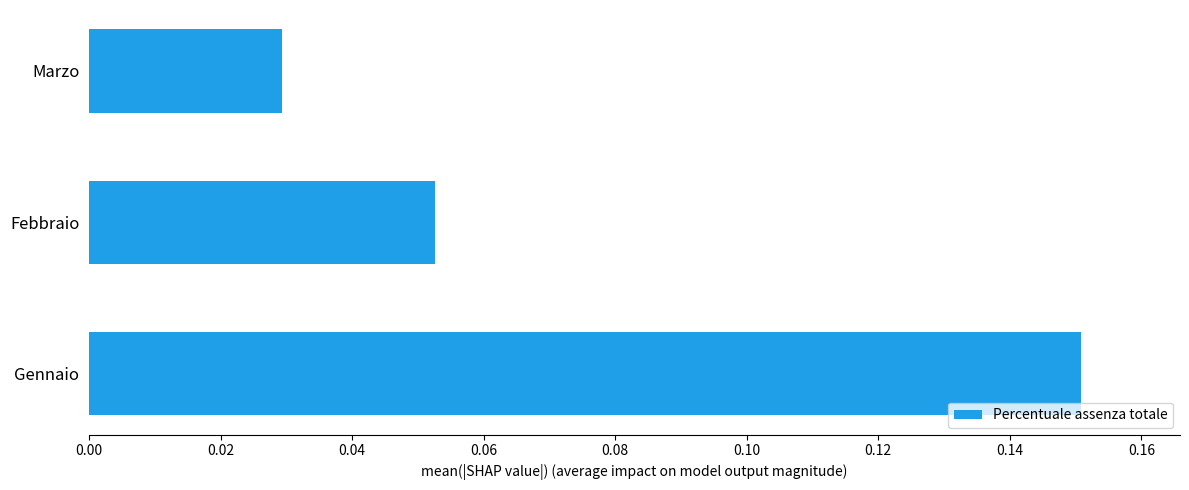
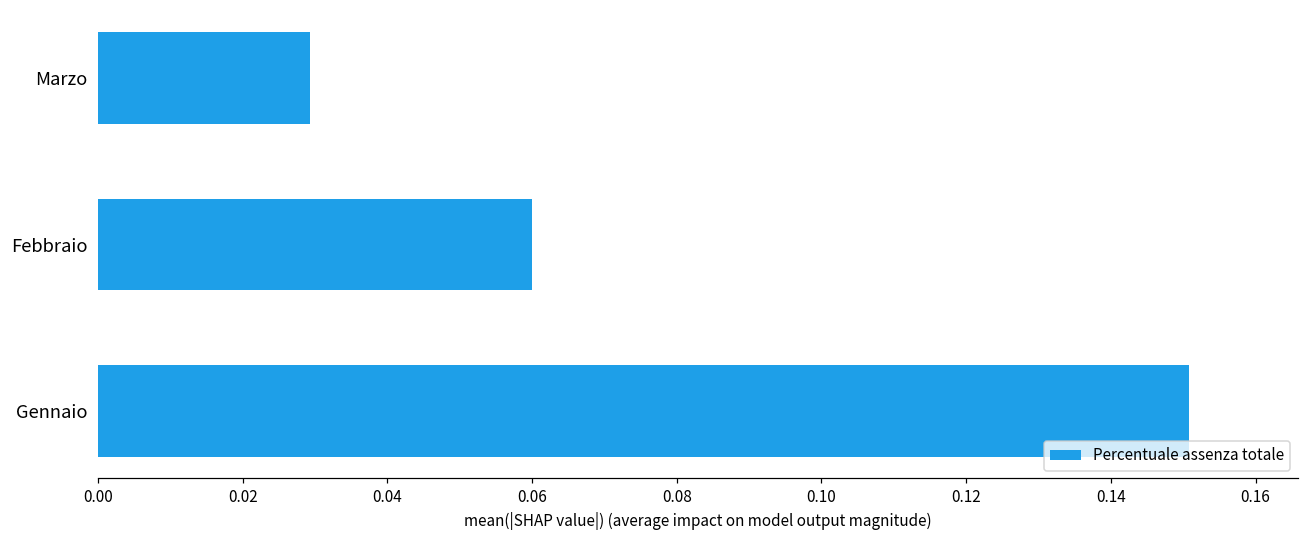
Febbraio: 0.053 -> 0.060
